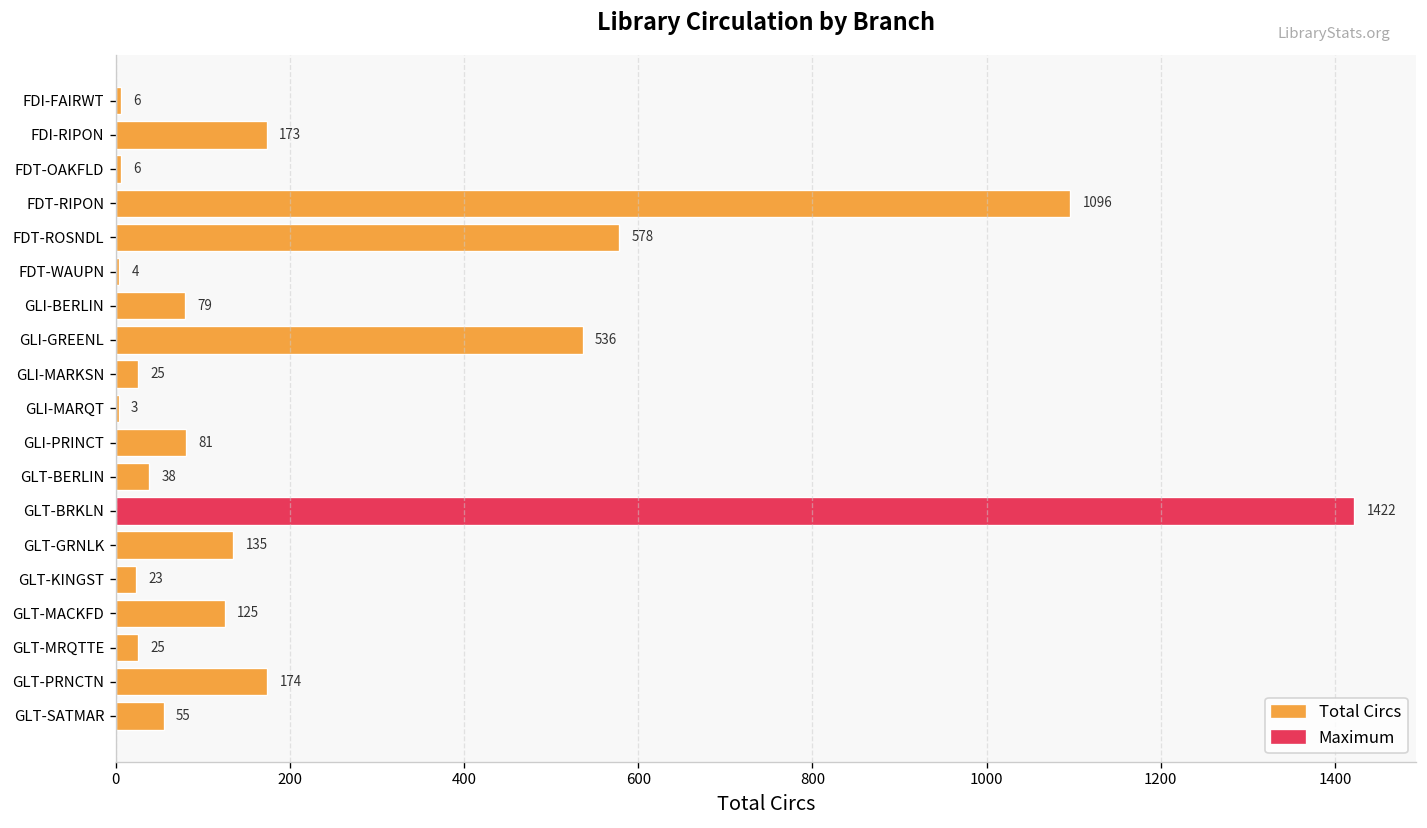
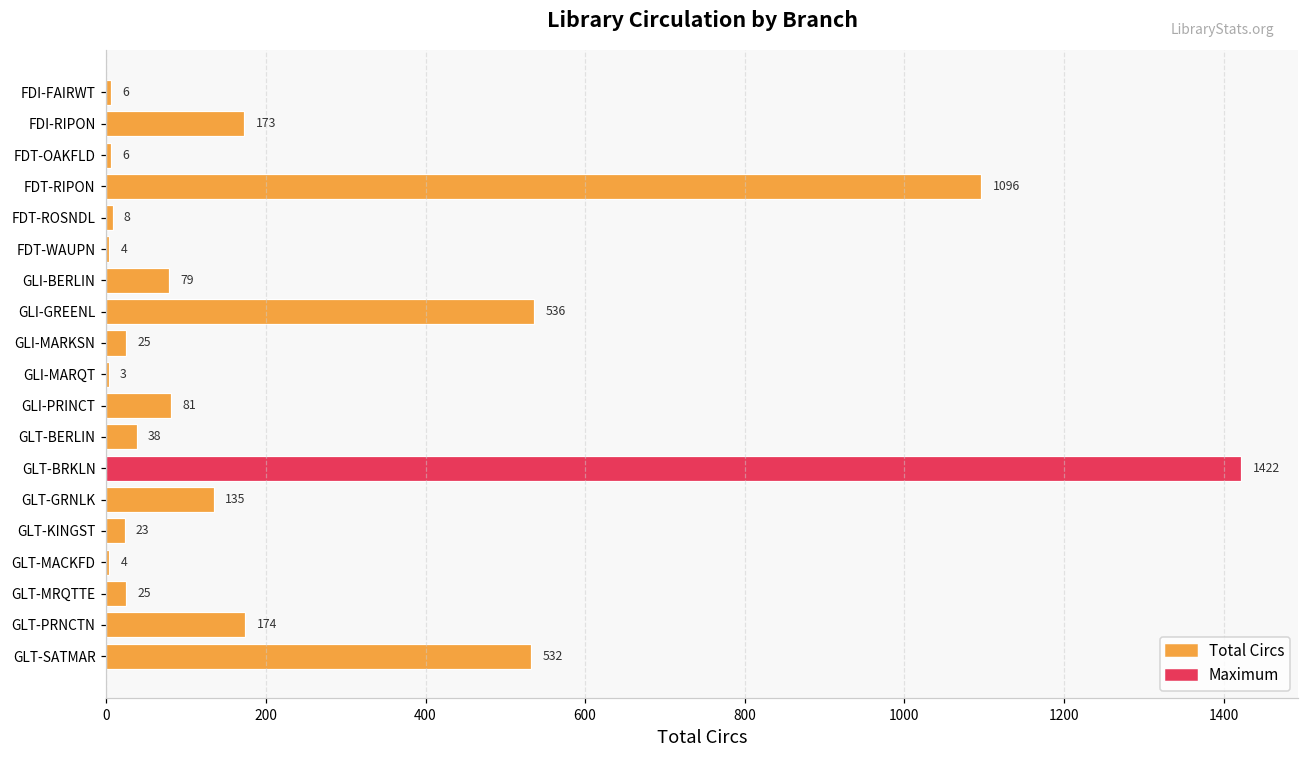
FDT-ROSNDL: 578 -> 8
GLT-MACKFD: 125 -> 4
GLT-SATMAR: 55 -> 532
